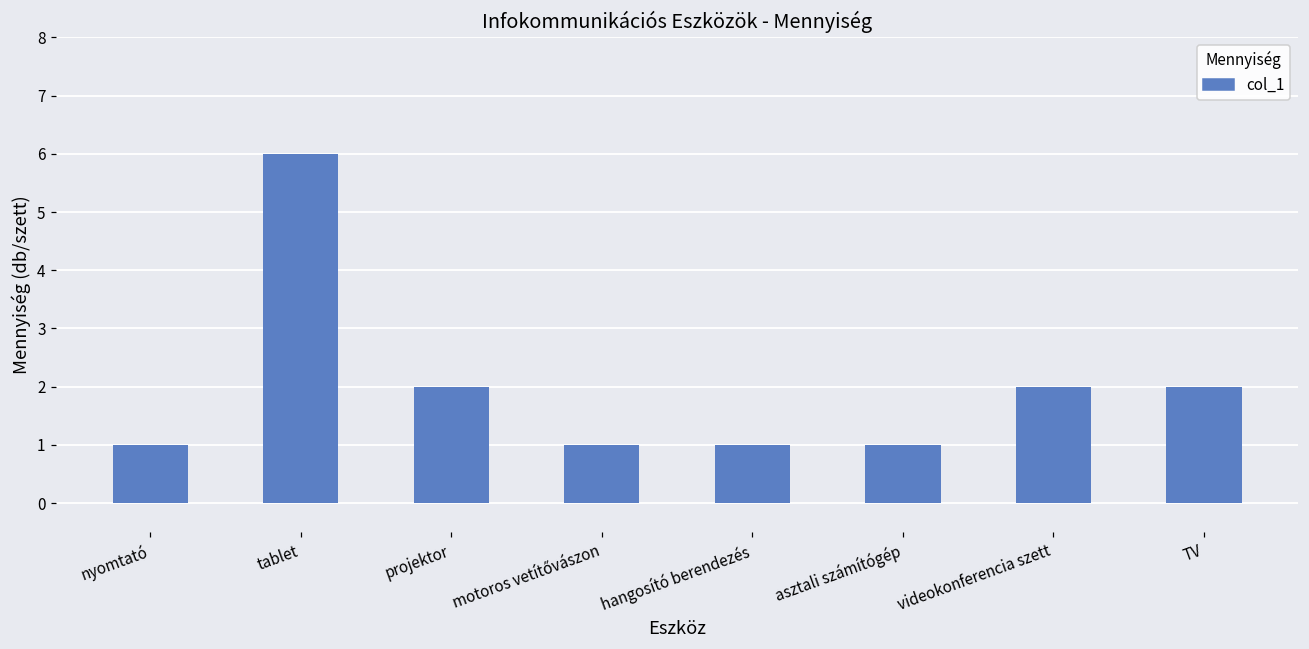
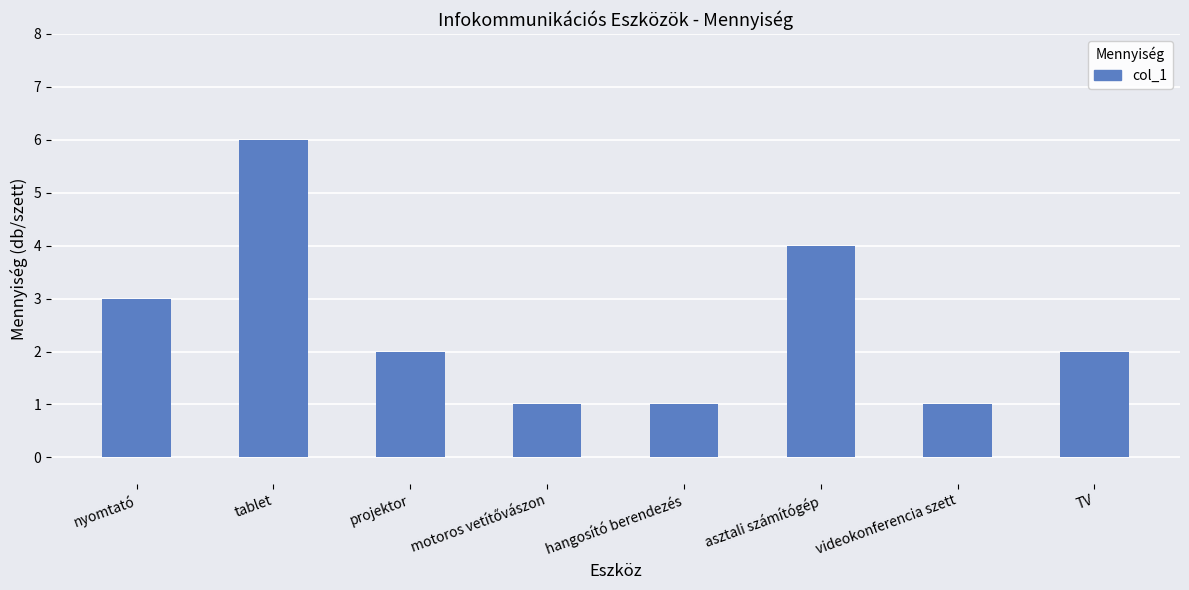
nyomtató: 1 -> 3
asztali számítógép: 1 -> 4
videokonferencia szett: 2 -> 1
